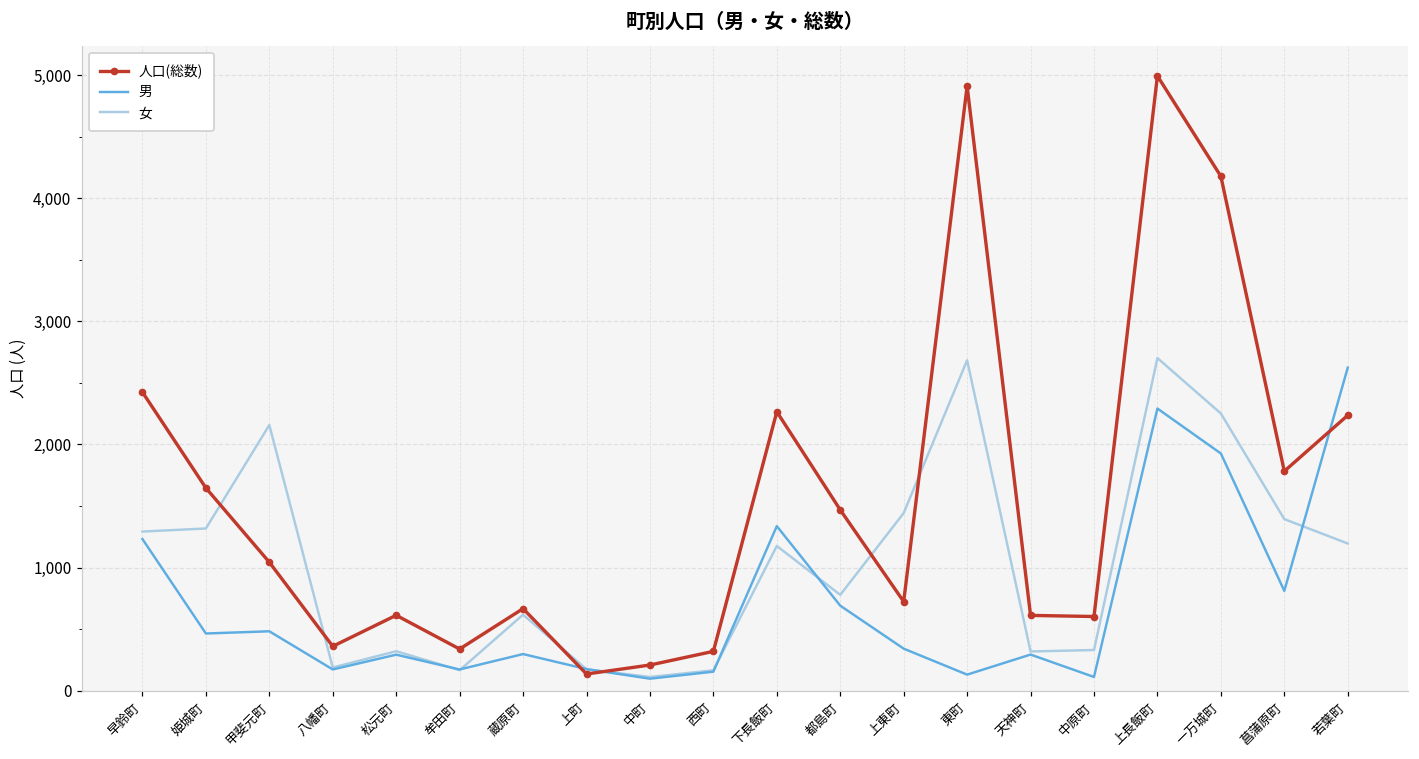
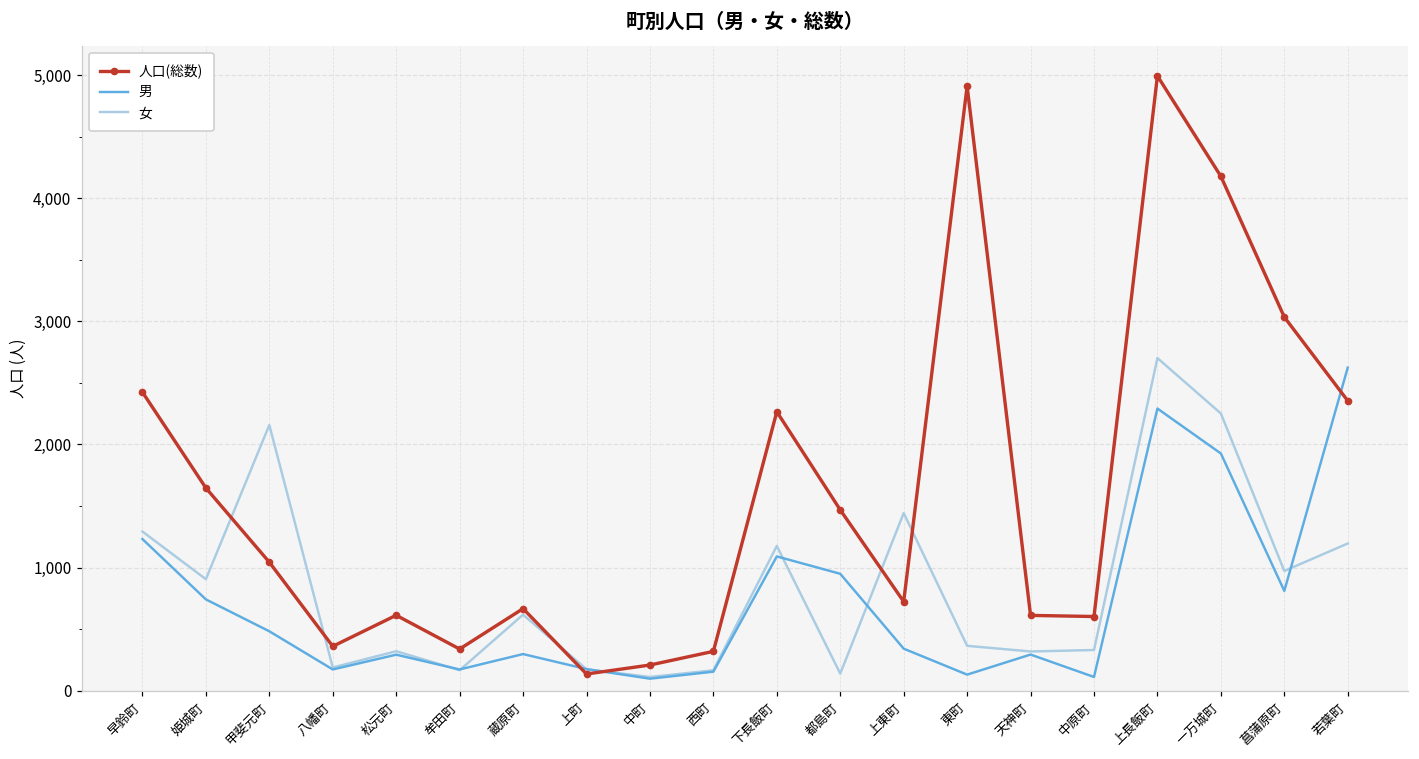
男, 姫城町: 460 -> 740
女, 姫城町: 1,320 -> 910
男, 下長飯町: 1,340 -> 1,090
男, 都島町: 690 -> 950
女, 都島町: 780 -> 140
女, 東町: 2,680 -> 360
人口(総数), 菖蒲原町: 1,780 -> 3,030
女, 菖蒲原町: 1,390 -> 970
人口(総数), 若葉町: 2,240 -> 2,350
